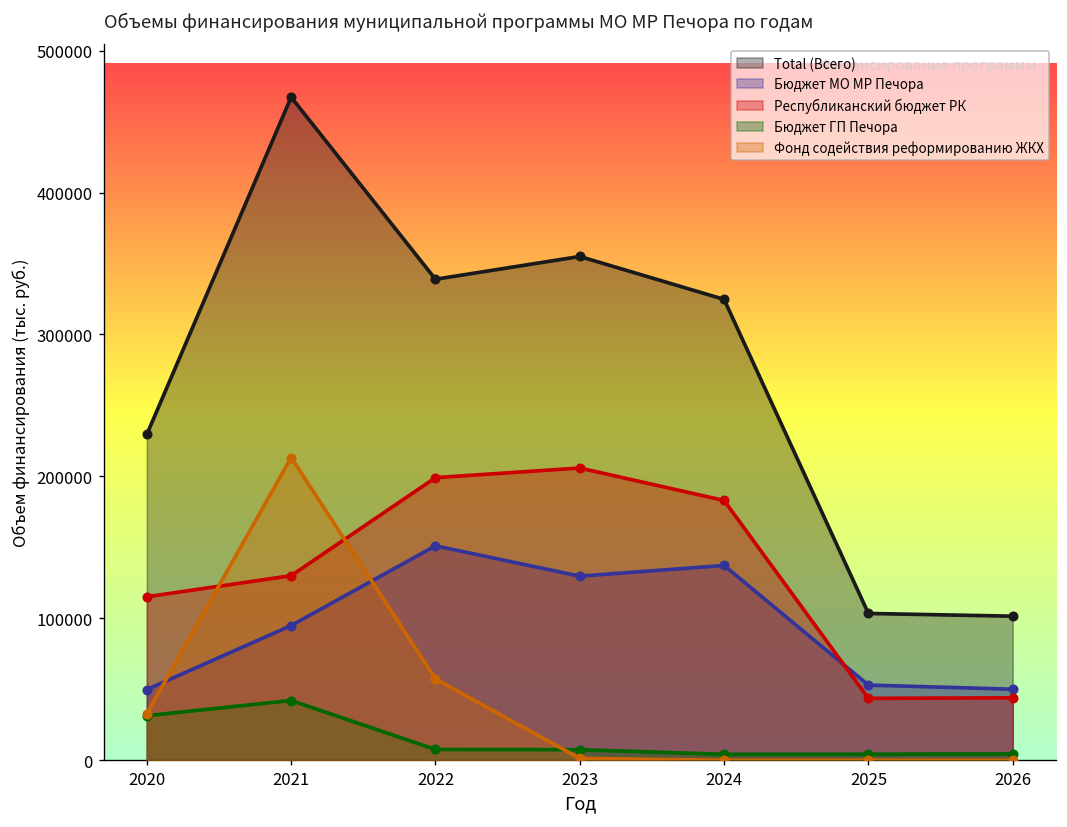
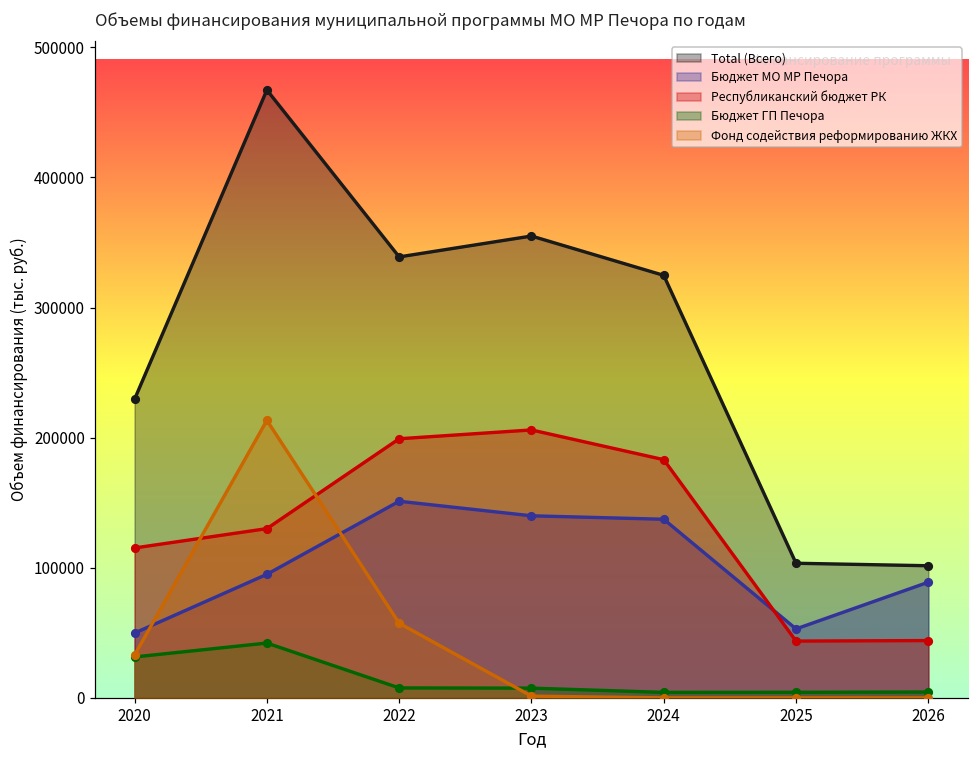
Бюджет МО МР Печора, 2023: 130000 -> 140000
Бюджет МО МР Печора, 2026: 50000 -> 89000
